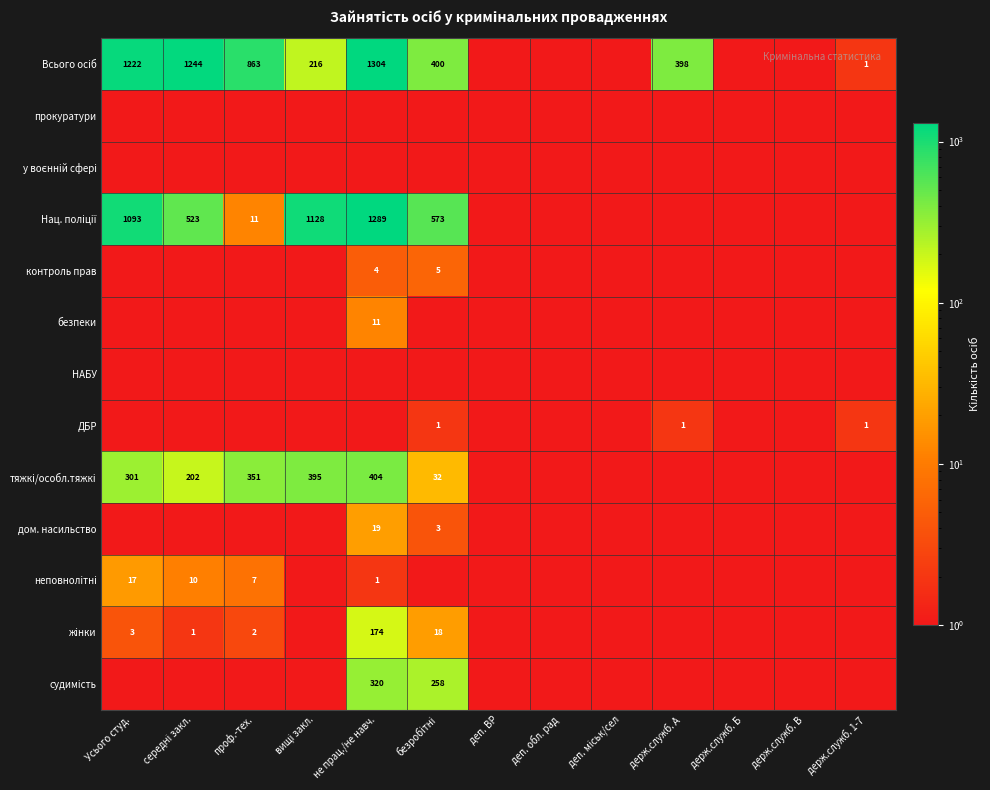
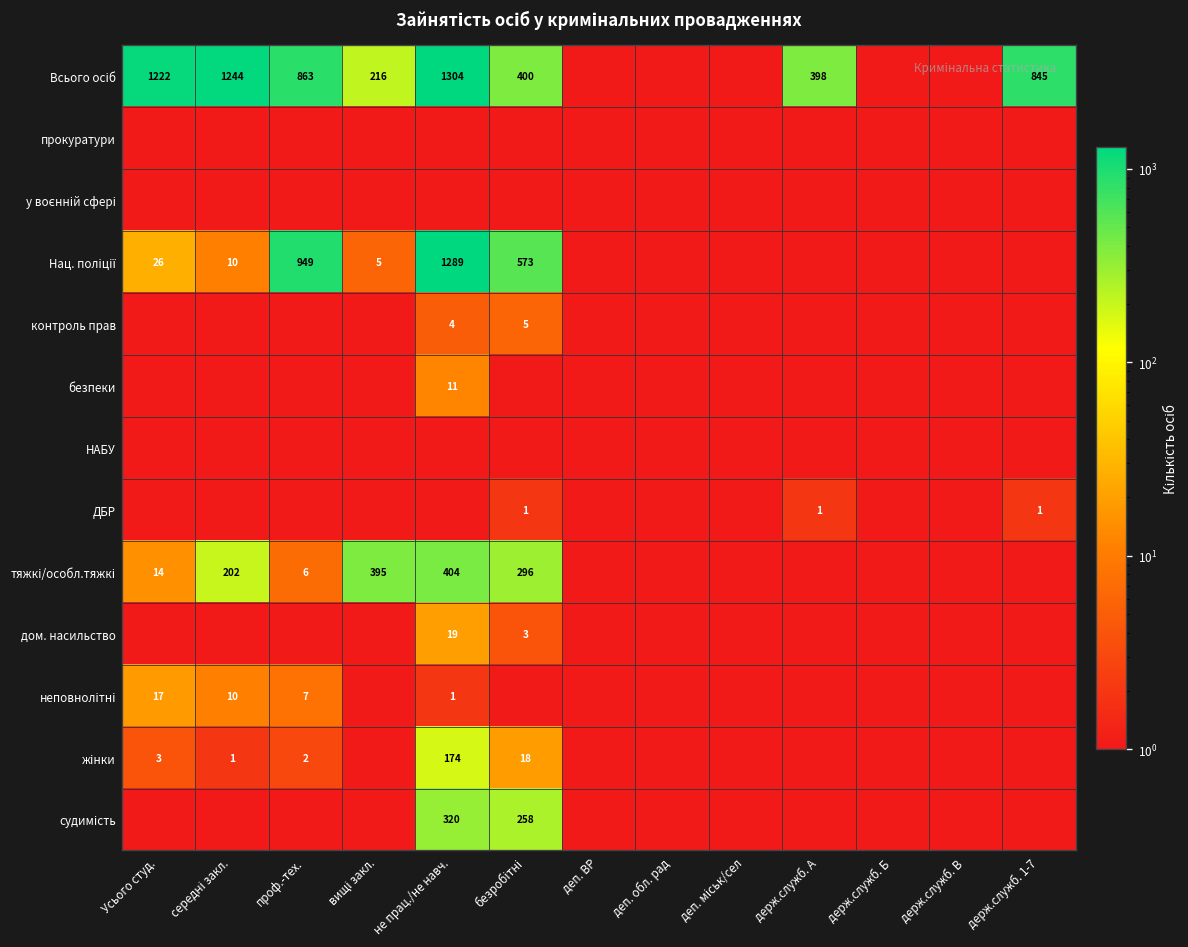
Всього осіб, держ.служб. 1-7: 1 -> 845
Нац. поліції, Усього студ.: 1093 -> 26
Нац. поліції, середні закл.: 523 -> 10
Нац. поліції, проф.-тех.: 11 -> 949
Нац. поліції, вищі закл.: 1128 -> 5
тяжкі/особл.тяжкі, Усього студ.: 301 -> 14
тяжкі/особл.тяжкі, проф.-тех.: 351 -> 6
тяжкі/особл.тяжкі, безробітні: 32 -> 296
